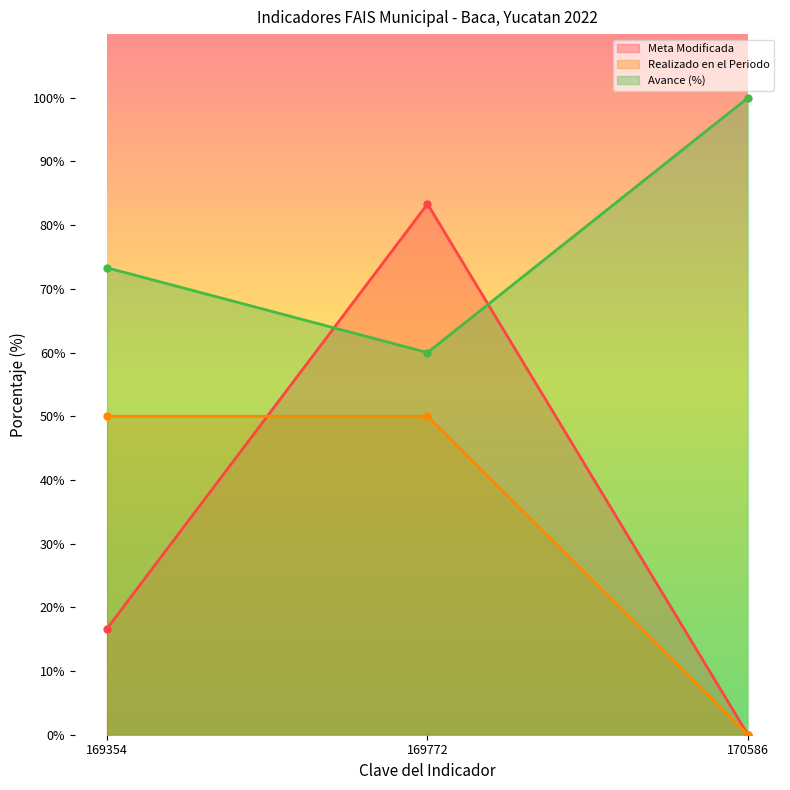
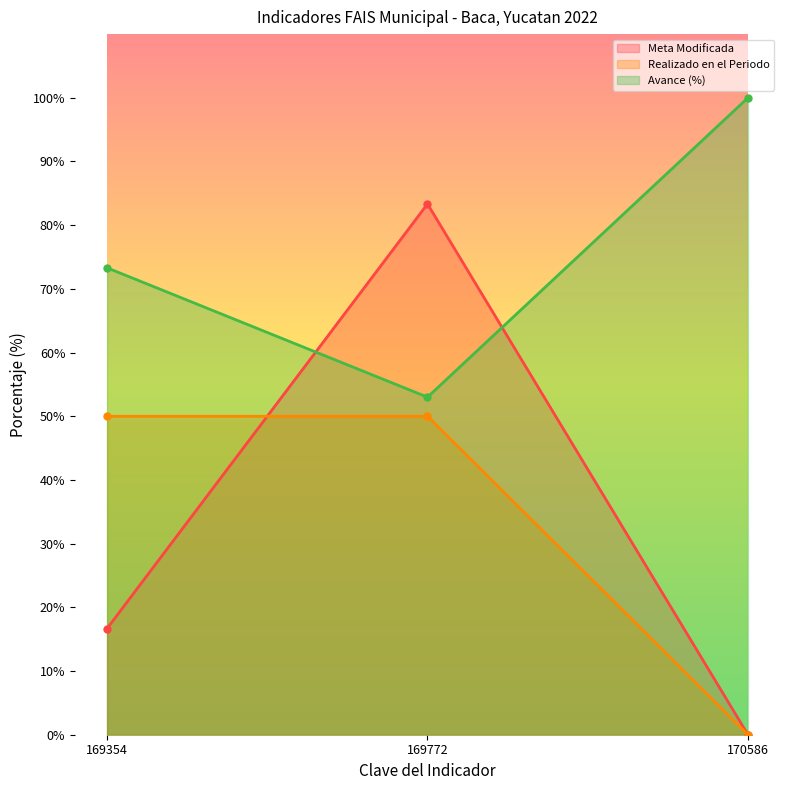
Avance (%), 169772: 60% -> 53%
